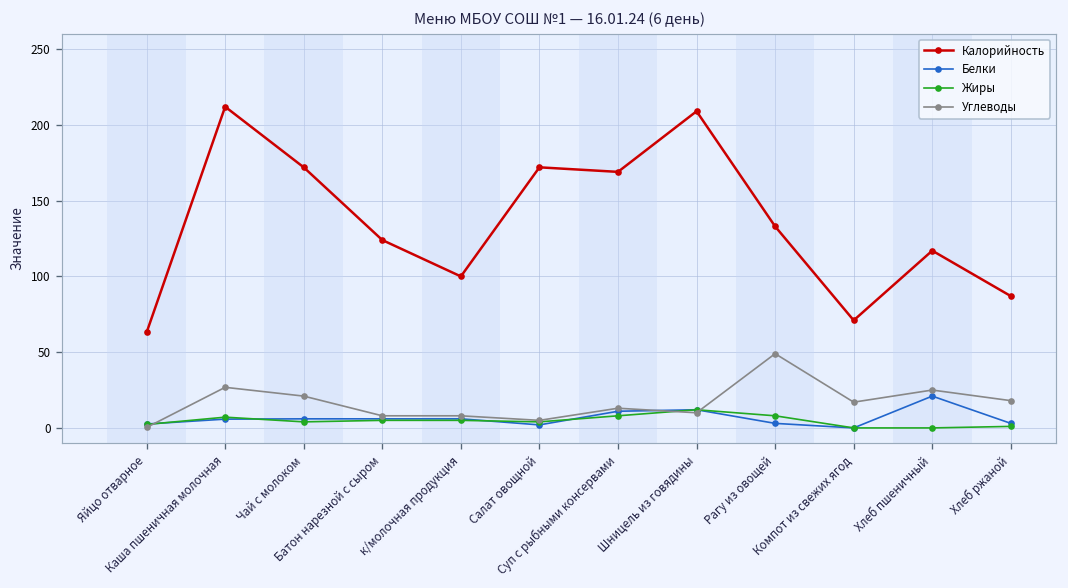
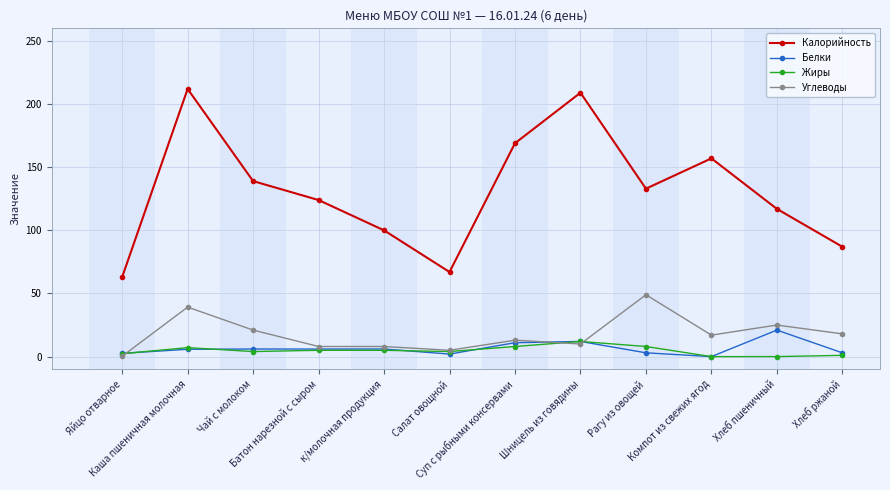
Углеводы, Каша пшеничная молочная: 27 -> 39
Калорийность, Чай с молоком: 172 -> 139
Калорийность, Салат овощной: 172 -> 67
Калорийность, Компот из свежих ягод: 71 -> 157
